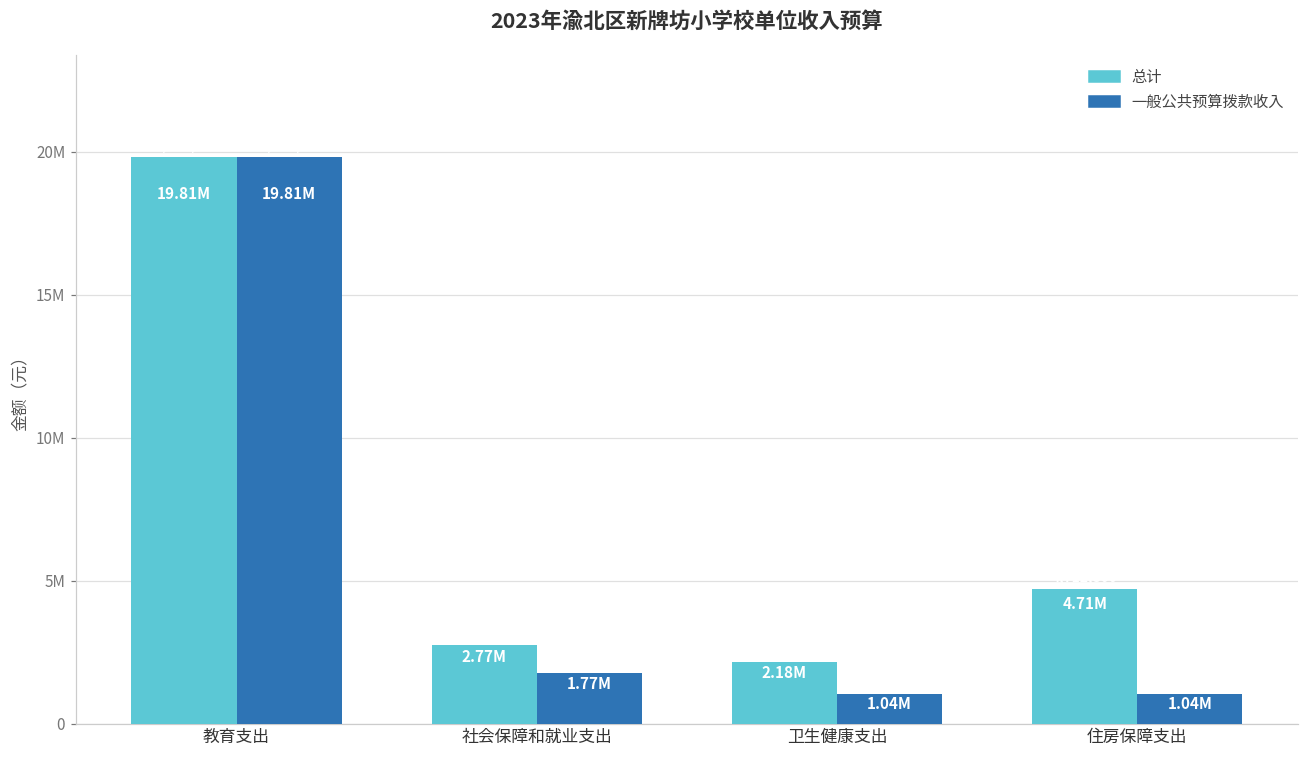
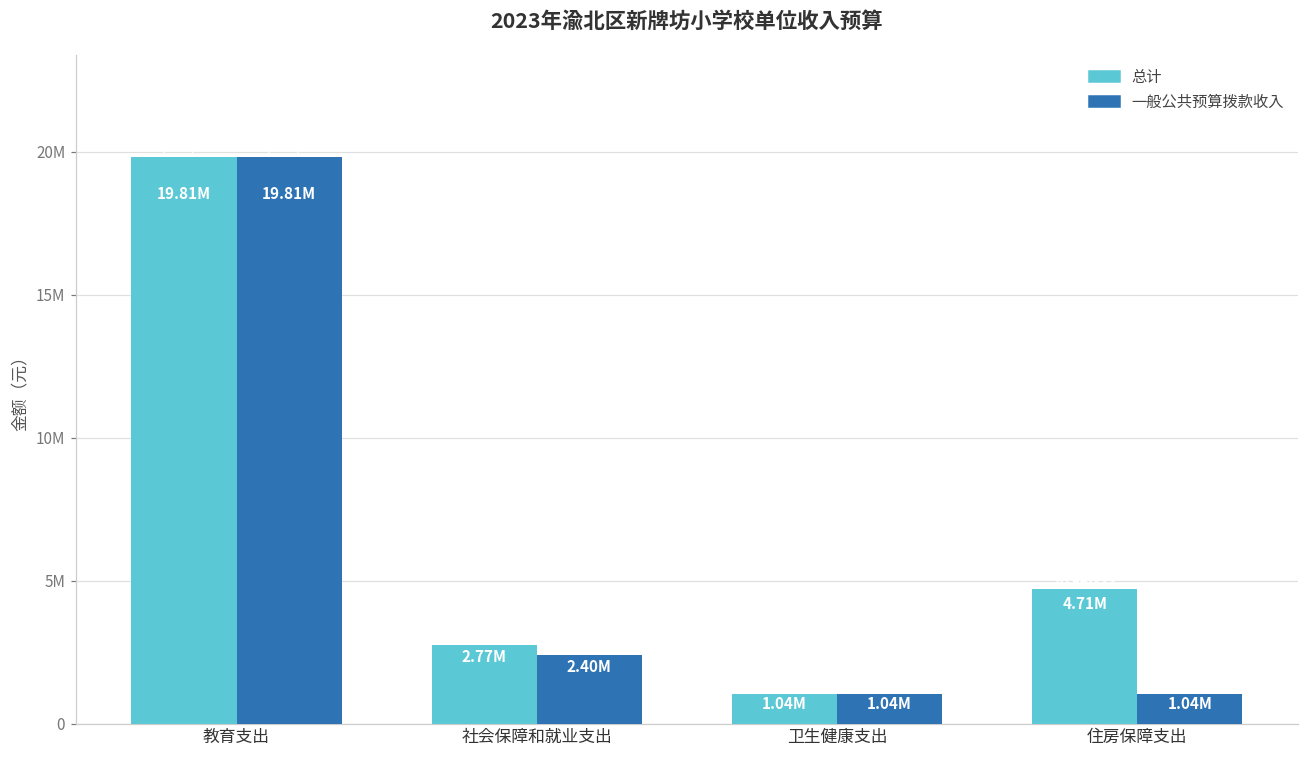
一般公共预算拨款收入, 社会保障和就业支出: 1.77M -> 2.40M
总计, 卫生健康支出: 2.18M -> 1.04M
